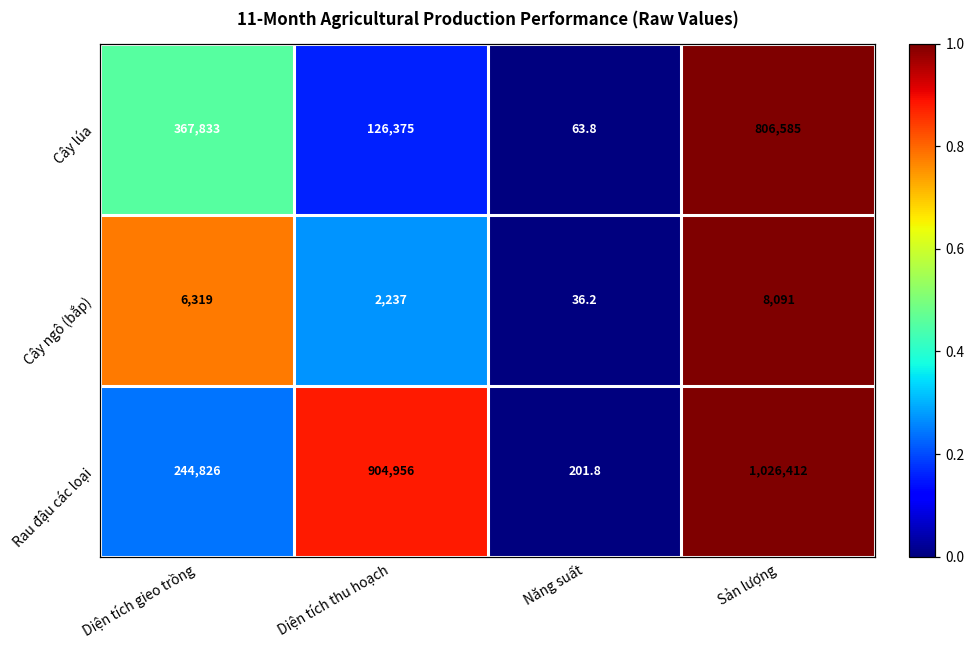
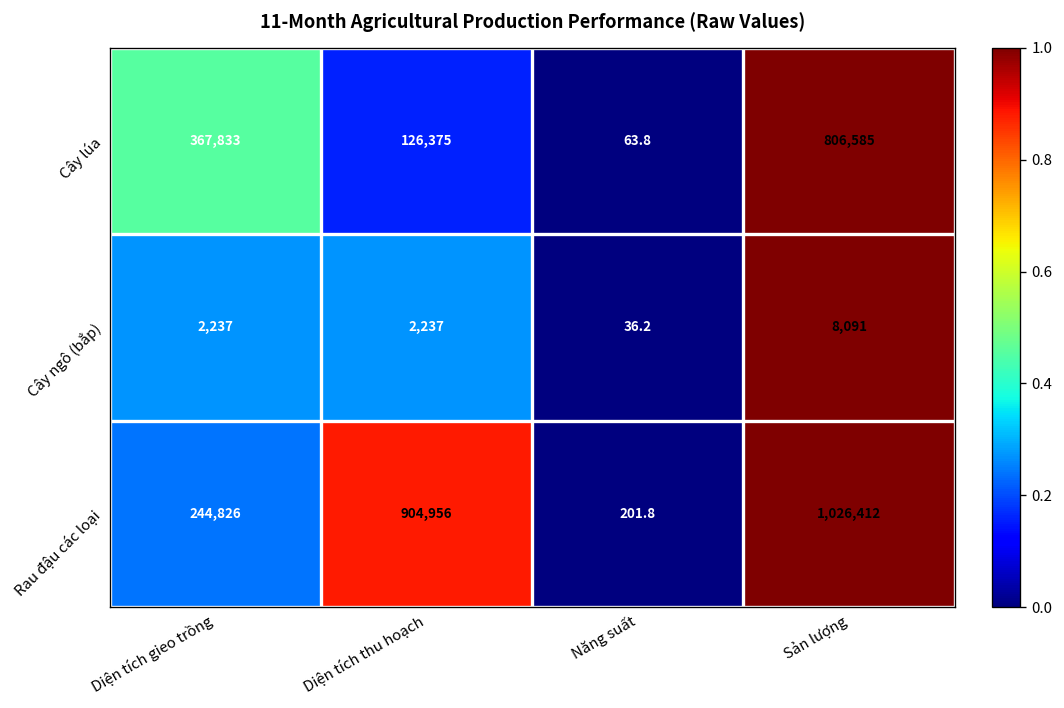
Cây ngô (bắp), Diện tích gieo trồng: 6,319 -> 2,237
